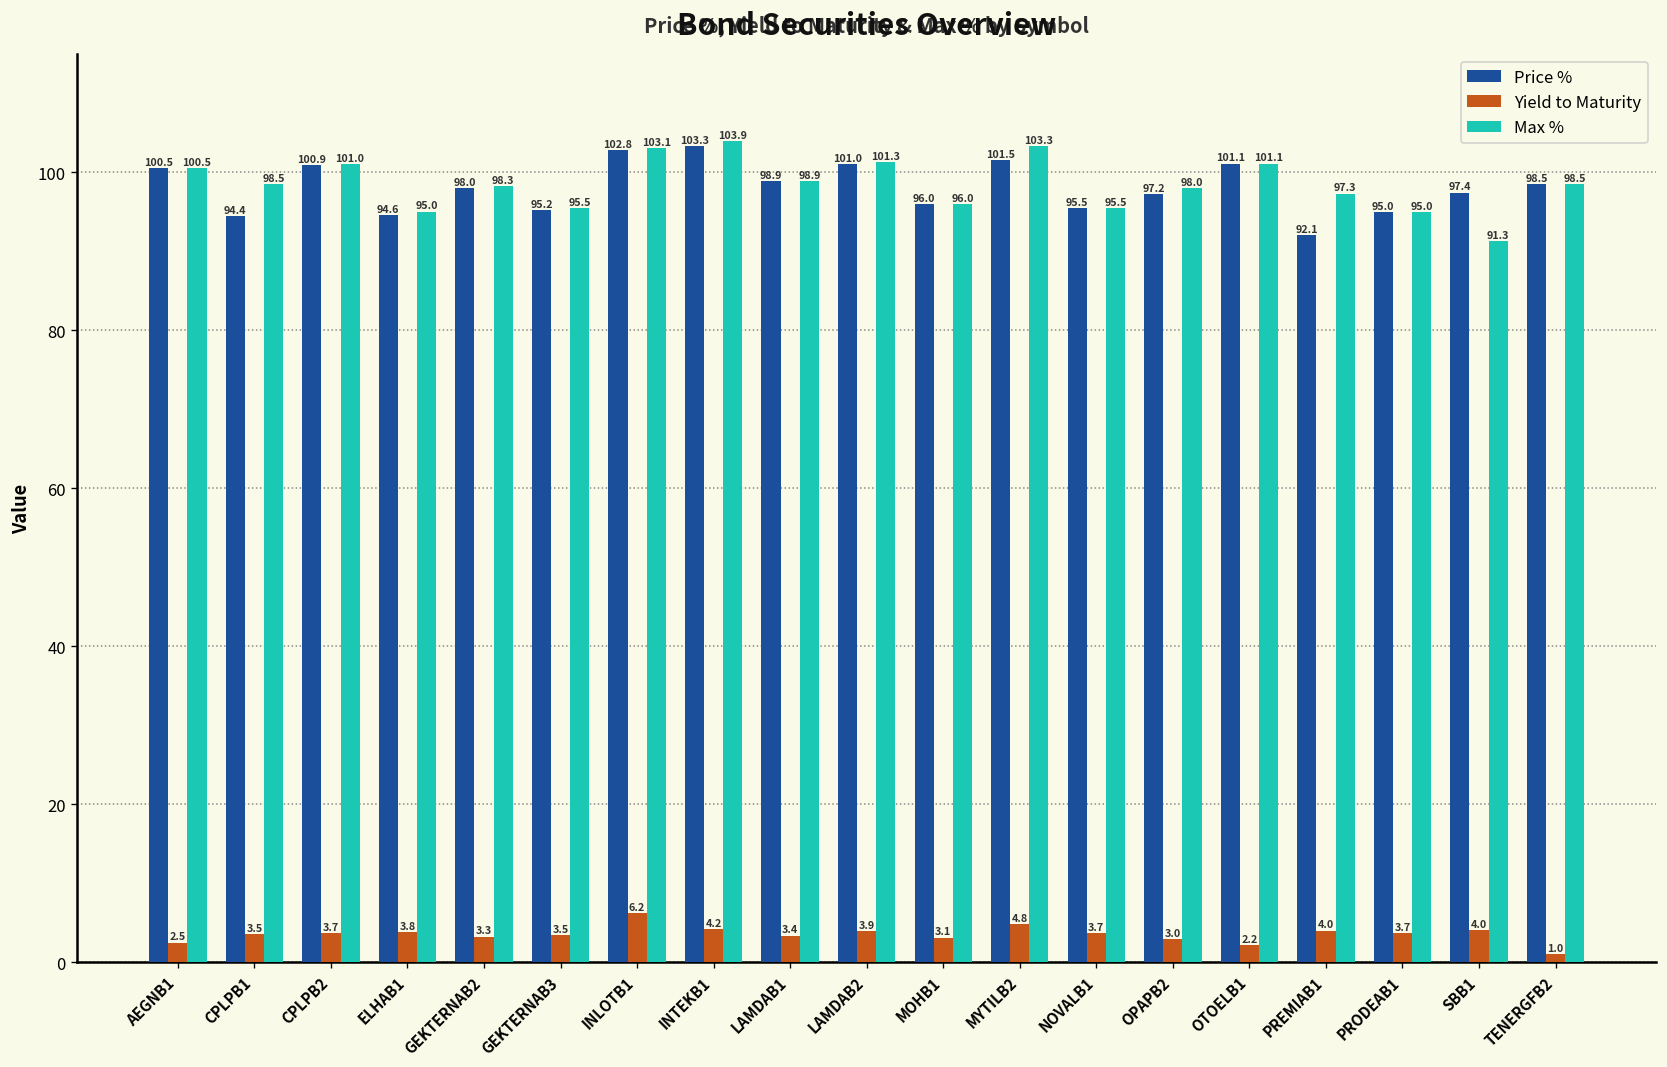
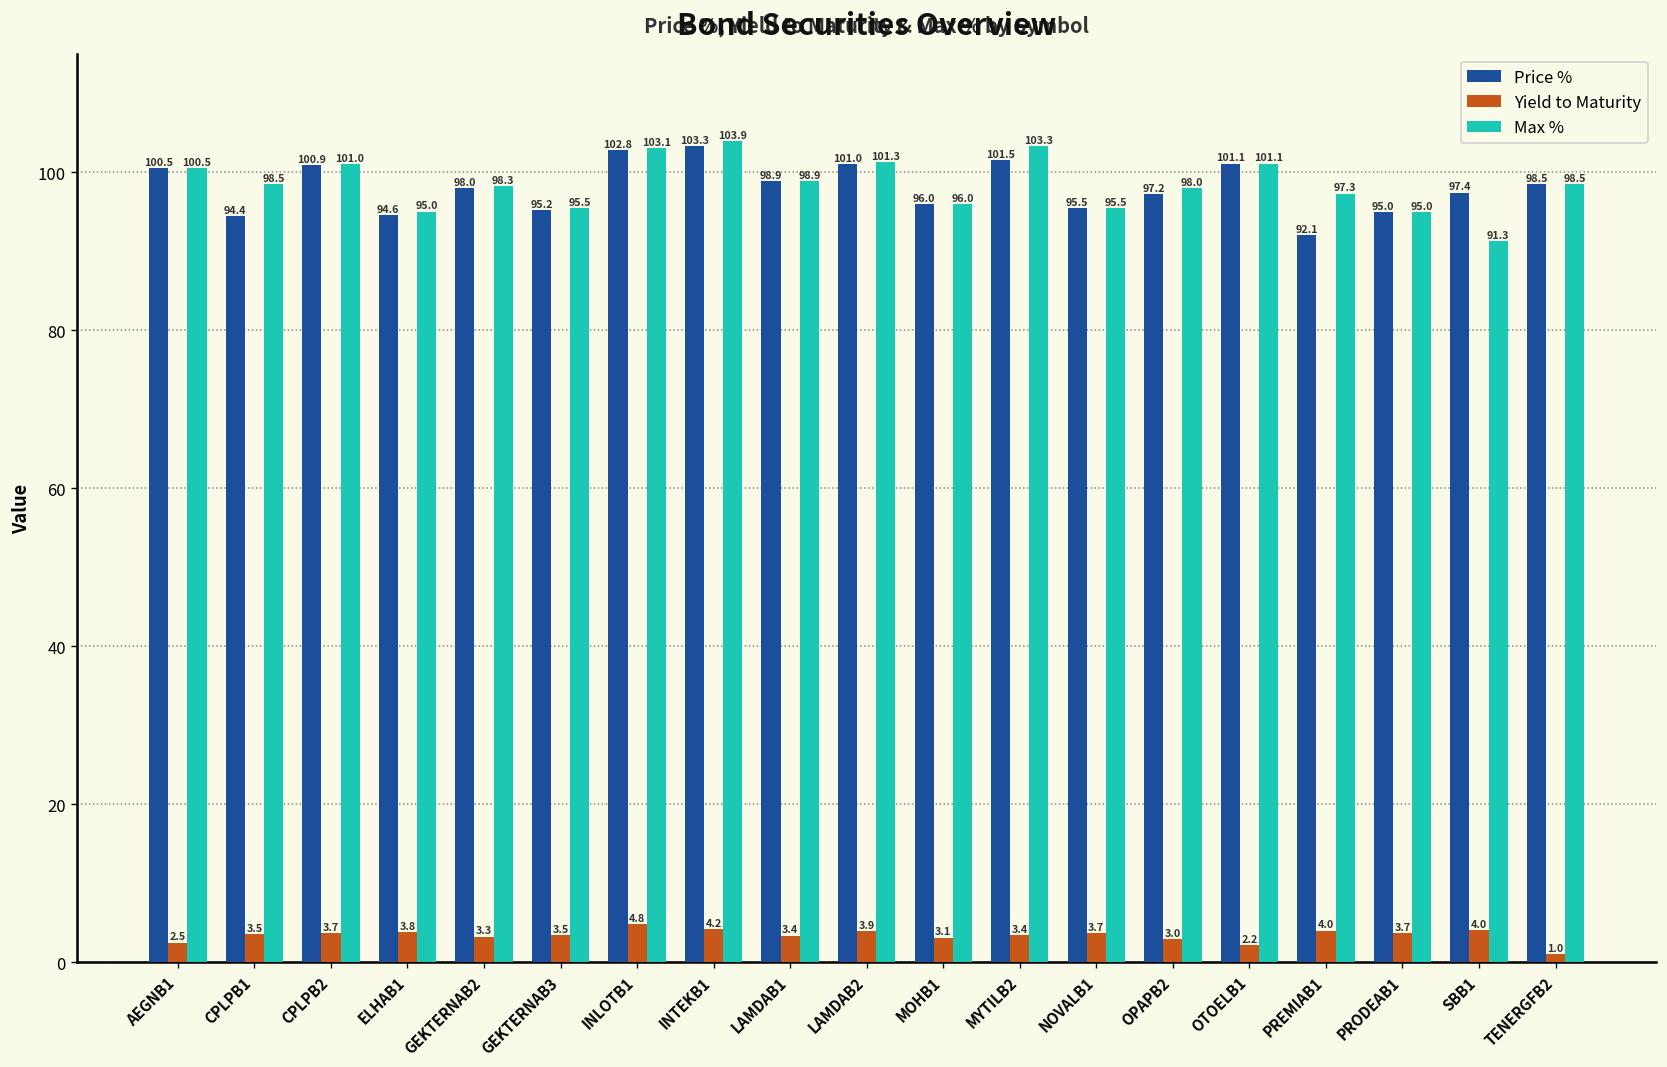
Yield to Maturity, INLOTB1: 6.2 -> 4.8
Yield to Maturity, MYTILB2: 4.8 -> 3.4
